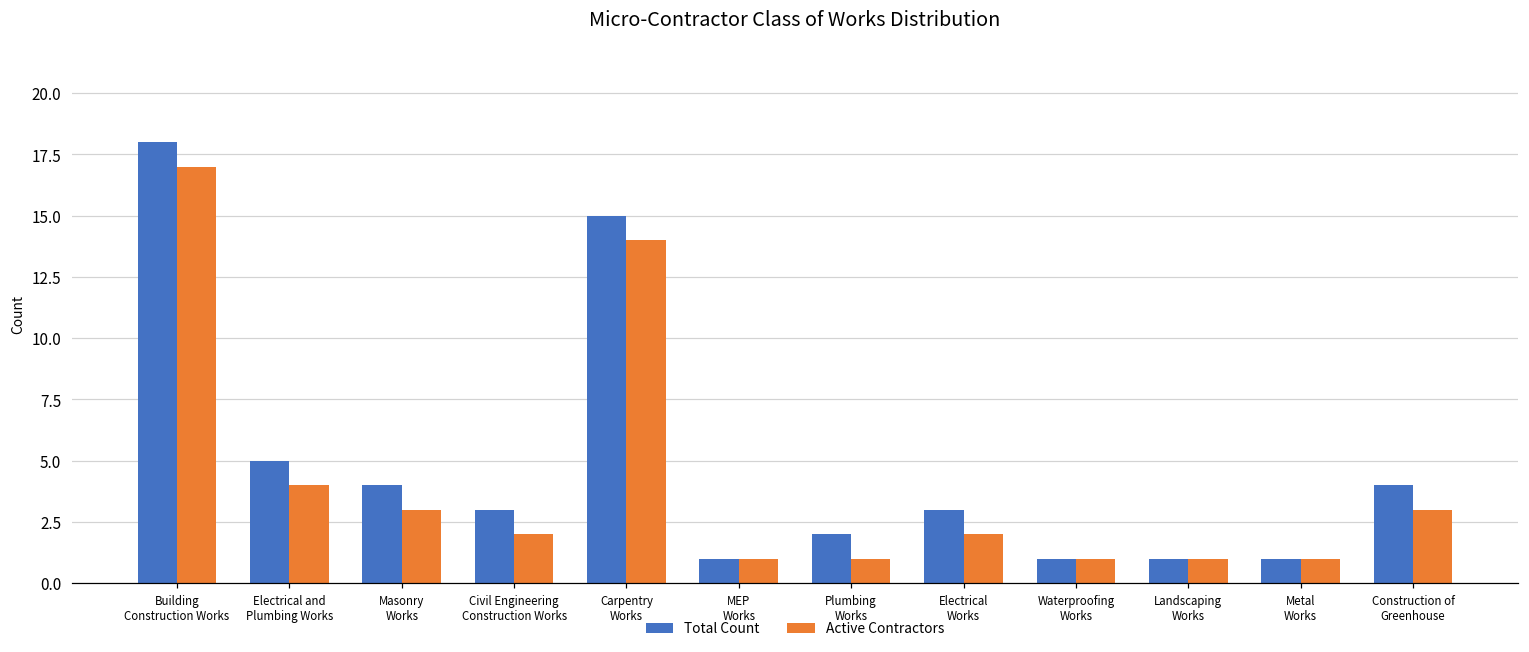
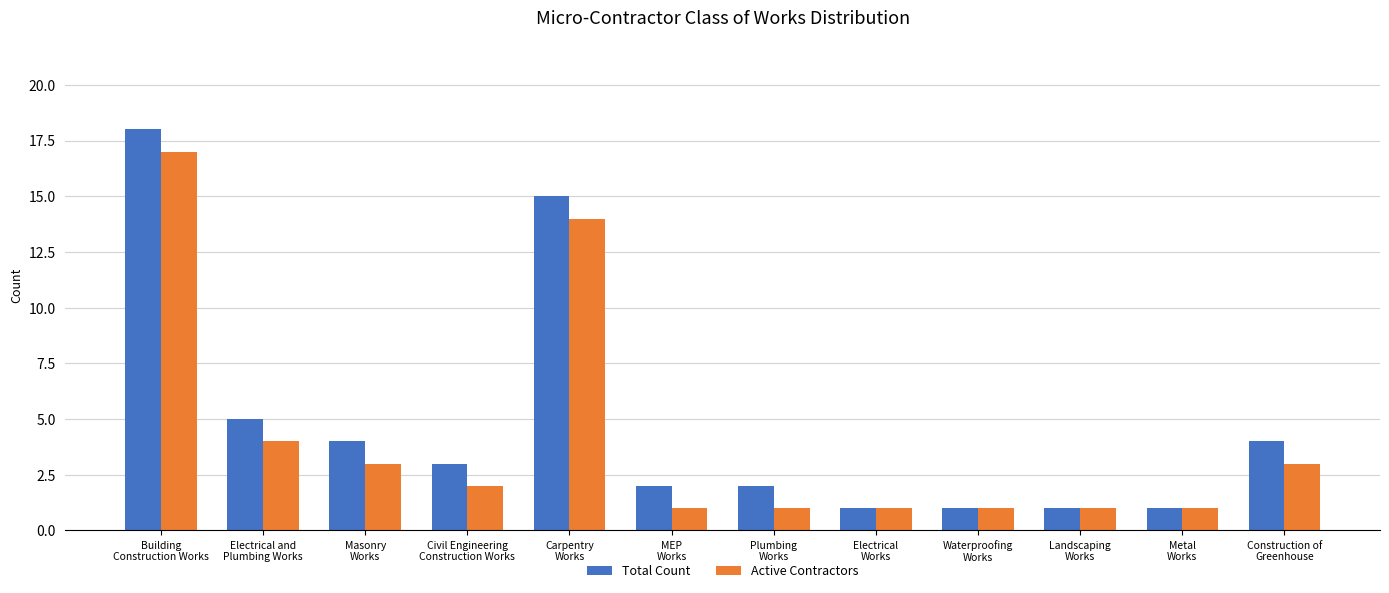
Total Count, MEP Works: 1 -> 2
Total Count, Electrical Works: 3 -> 1
Active Contractors, Electrical Works: 2 -> 1
